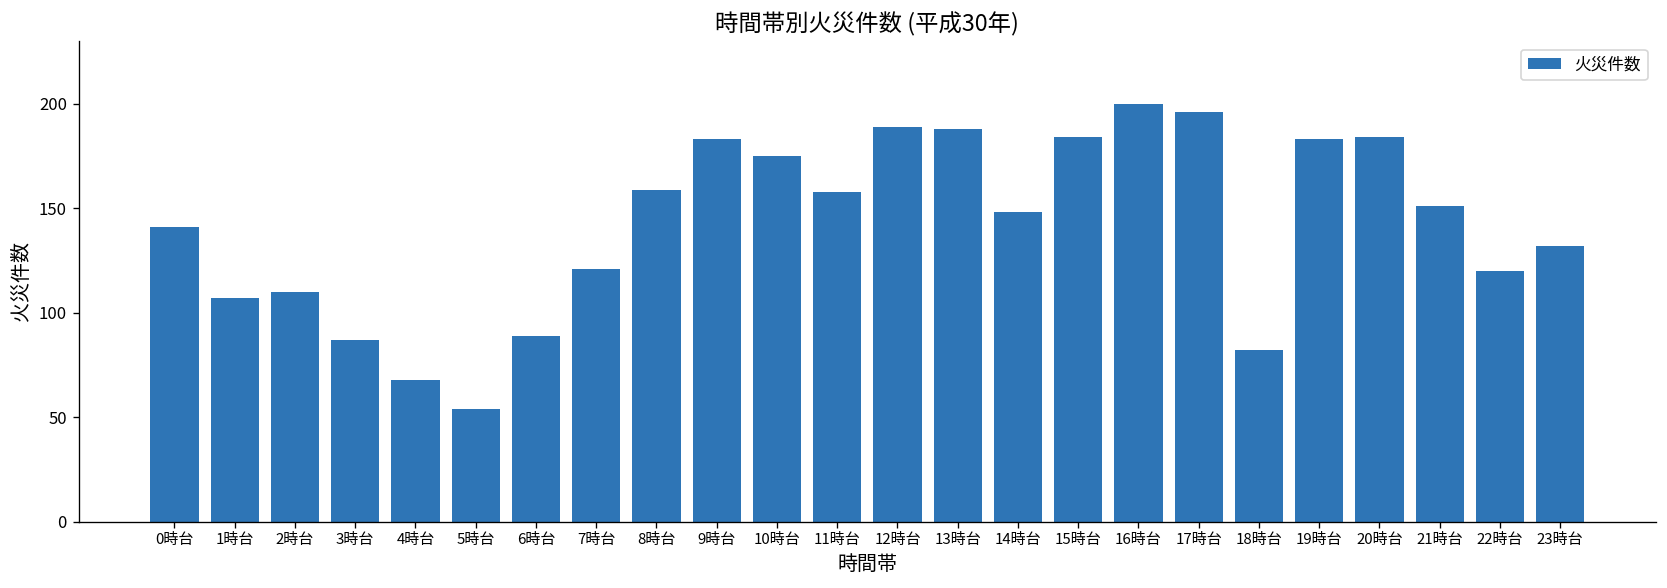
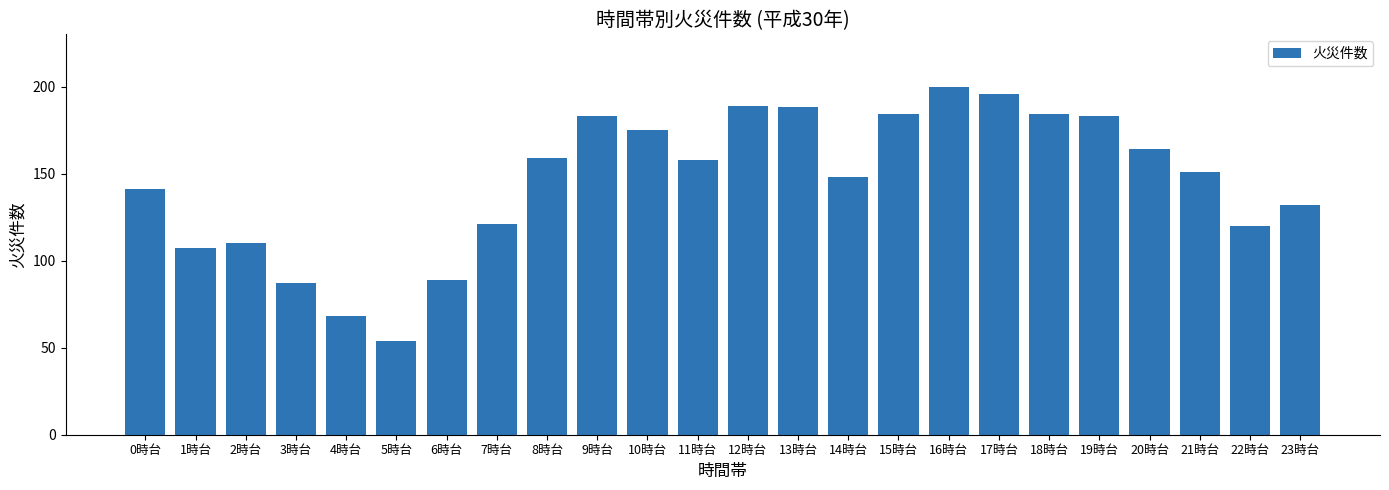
18時台: 82 -> 184
20時台: 184 -> 164
